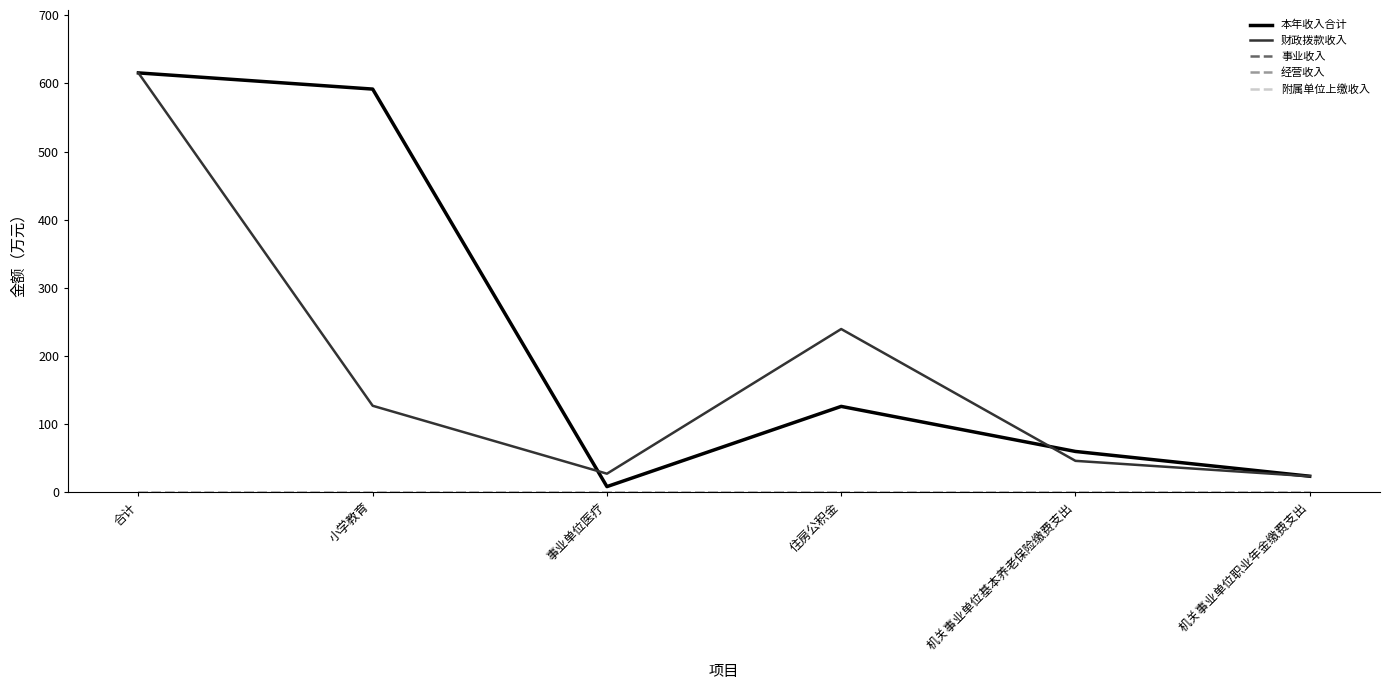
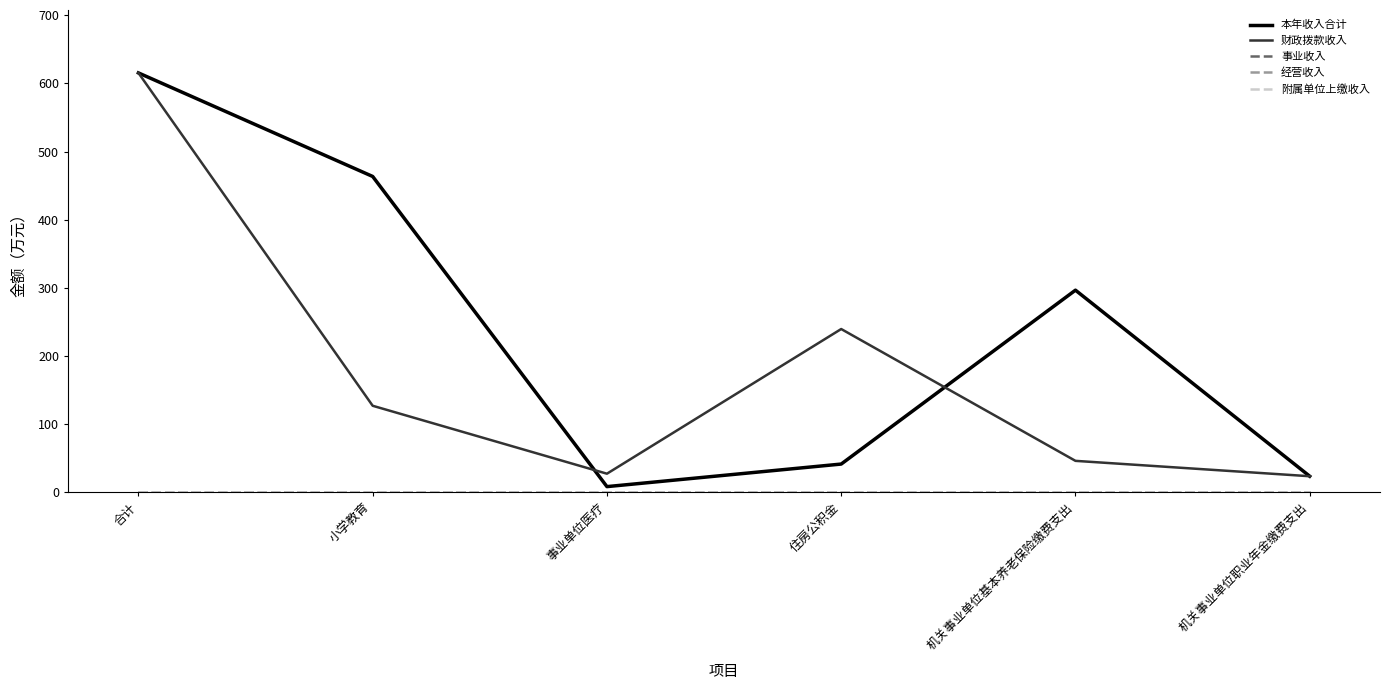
本年收入合计, 小学教育: 590 -> 460
本年收入合计, 住房公积金: 130 -> 40
本年收入合计, 机关事业单位基本养老保险缴费支出: 60 -> 300
